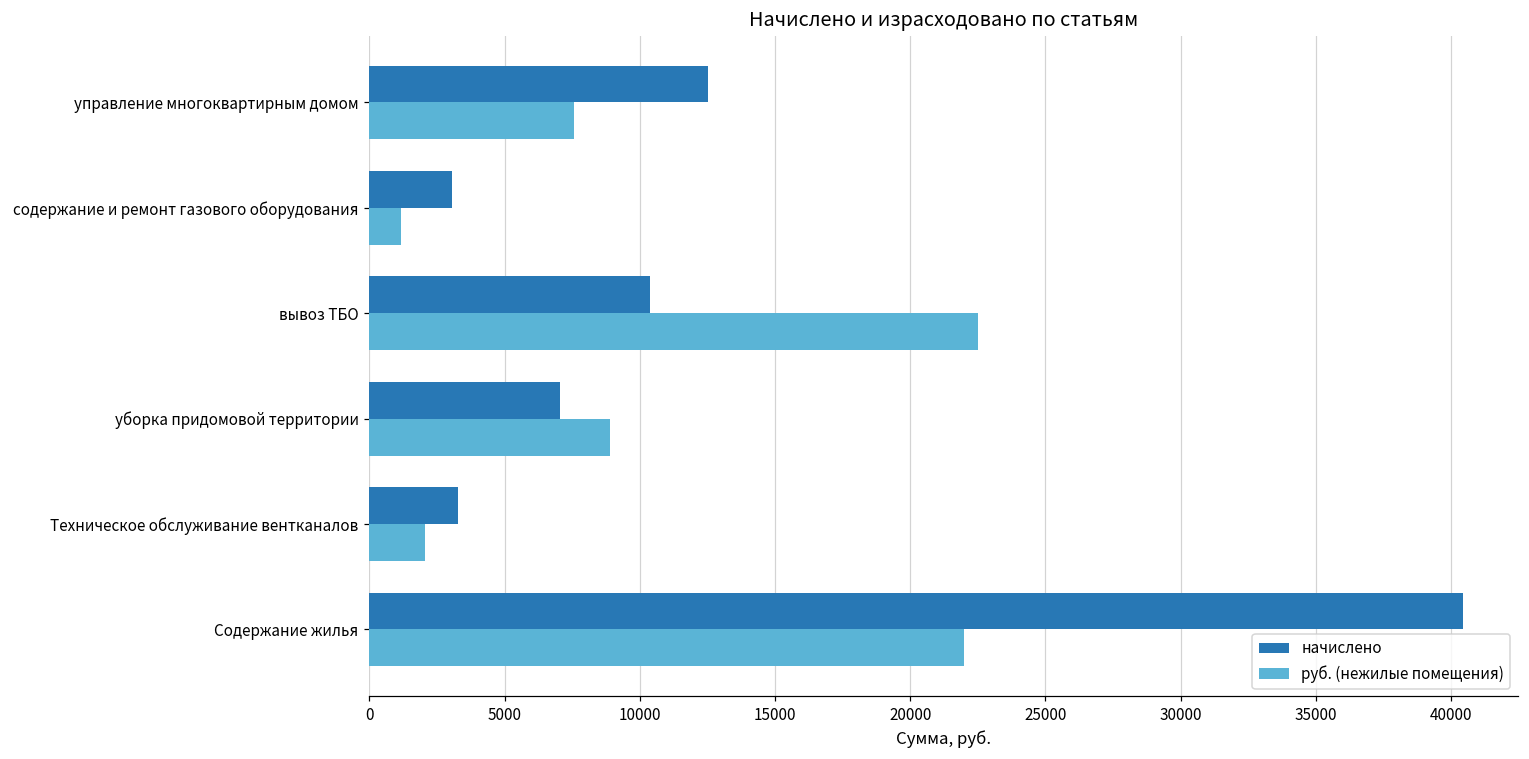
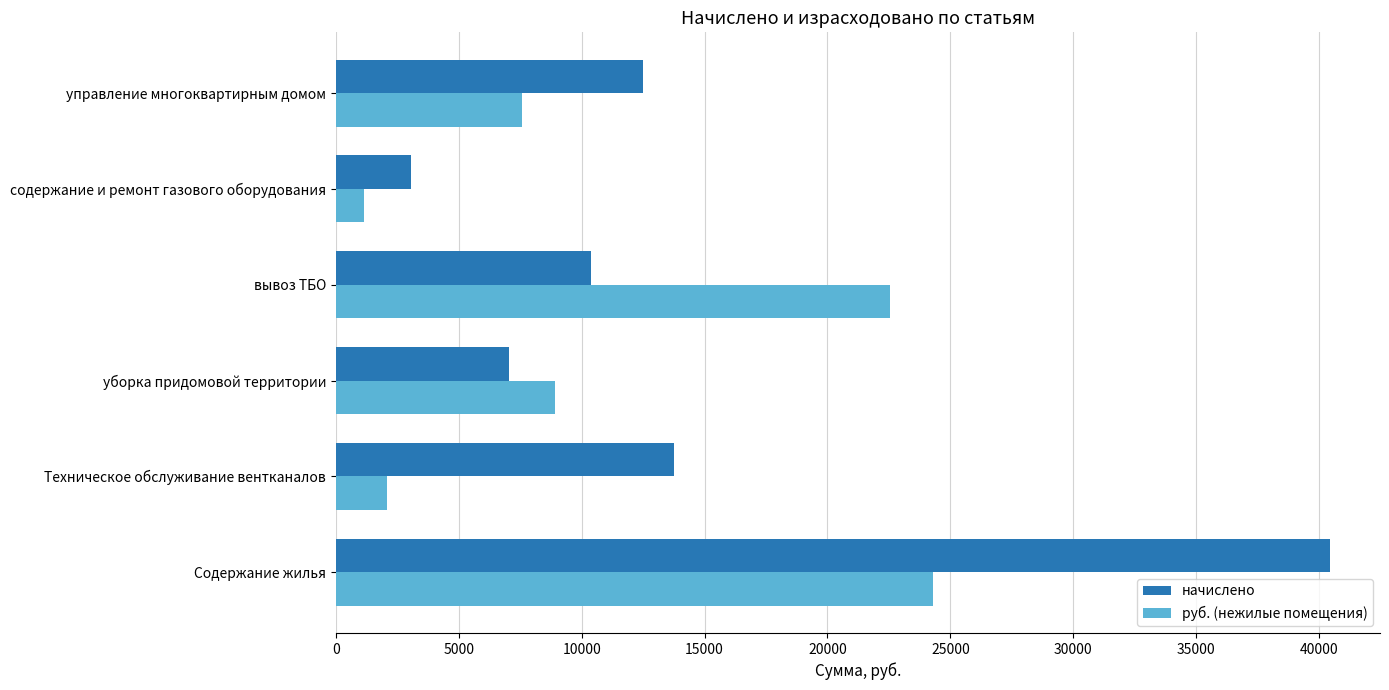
начислено, Техническое обслуживание вентканалов: 3300 -> 13800
руб. (нежилые помещения), Содержание жилья: 22000 -> 24300
